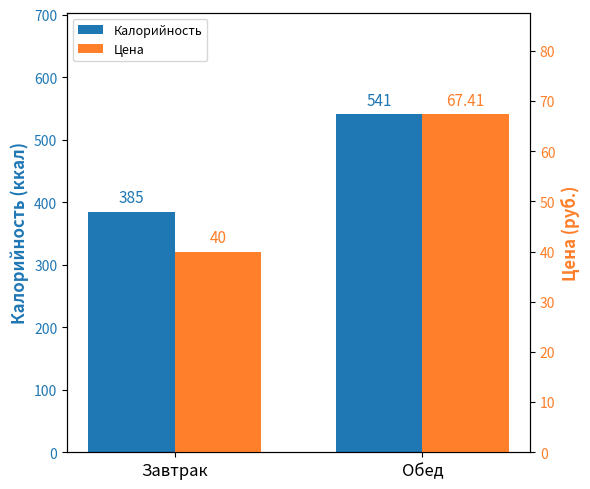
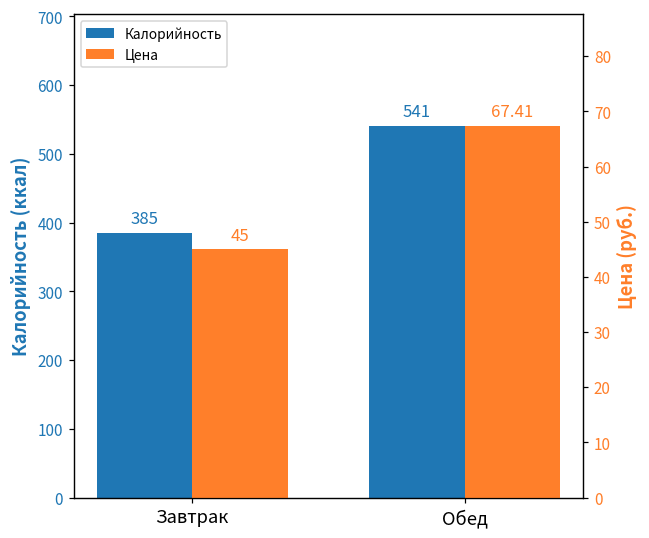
Цена, Завтрак: 40 -> 45
